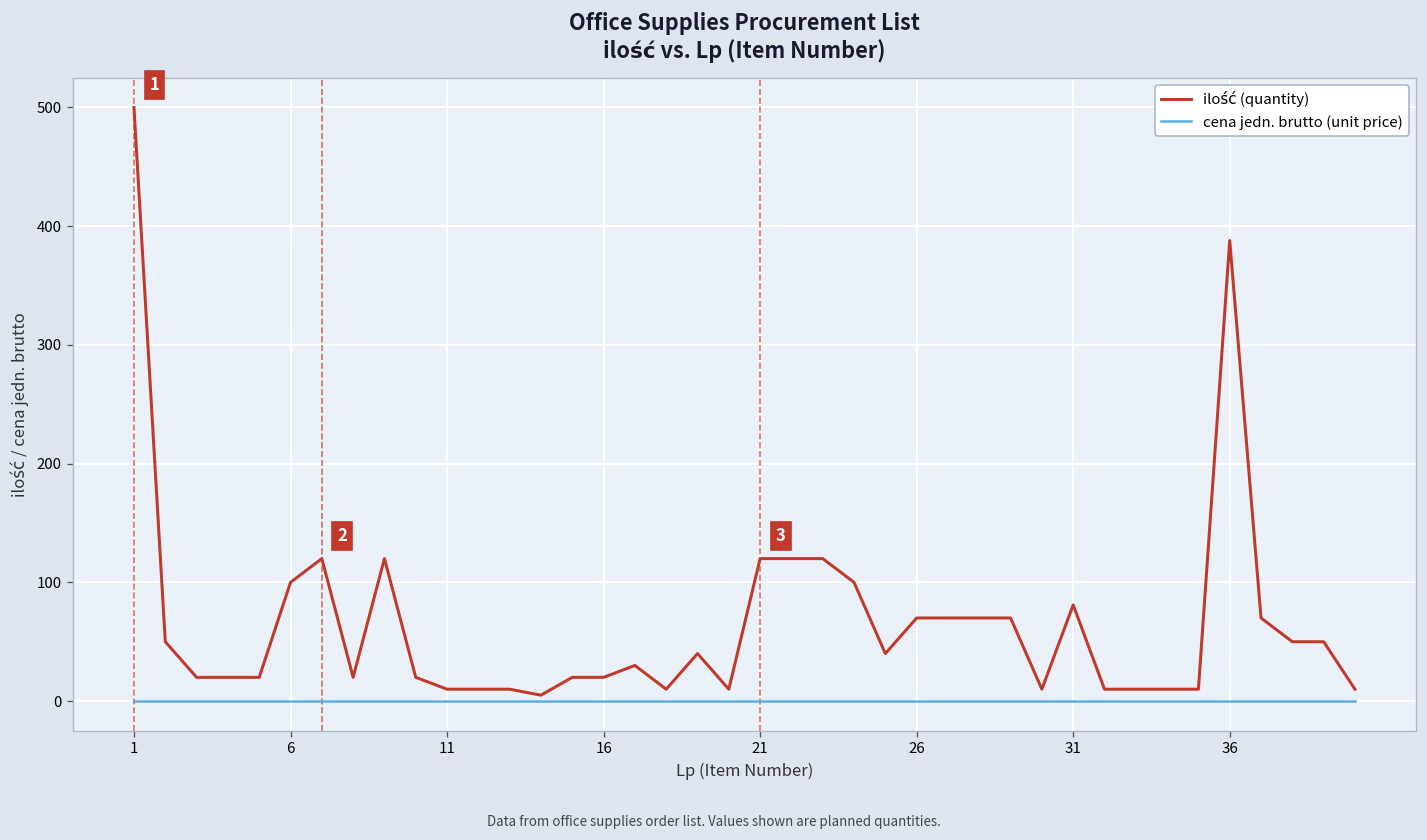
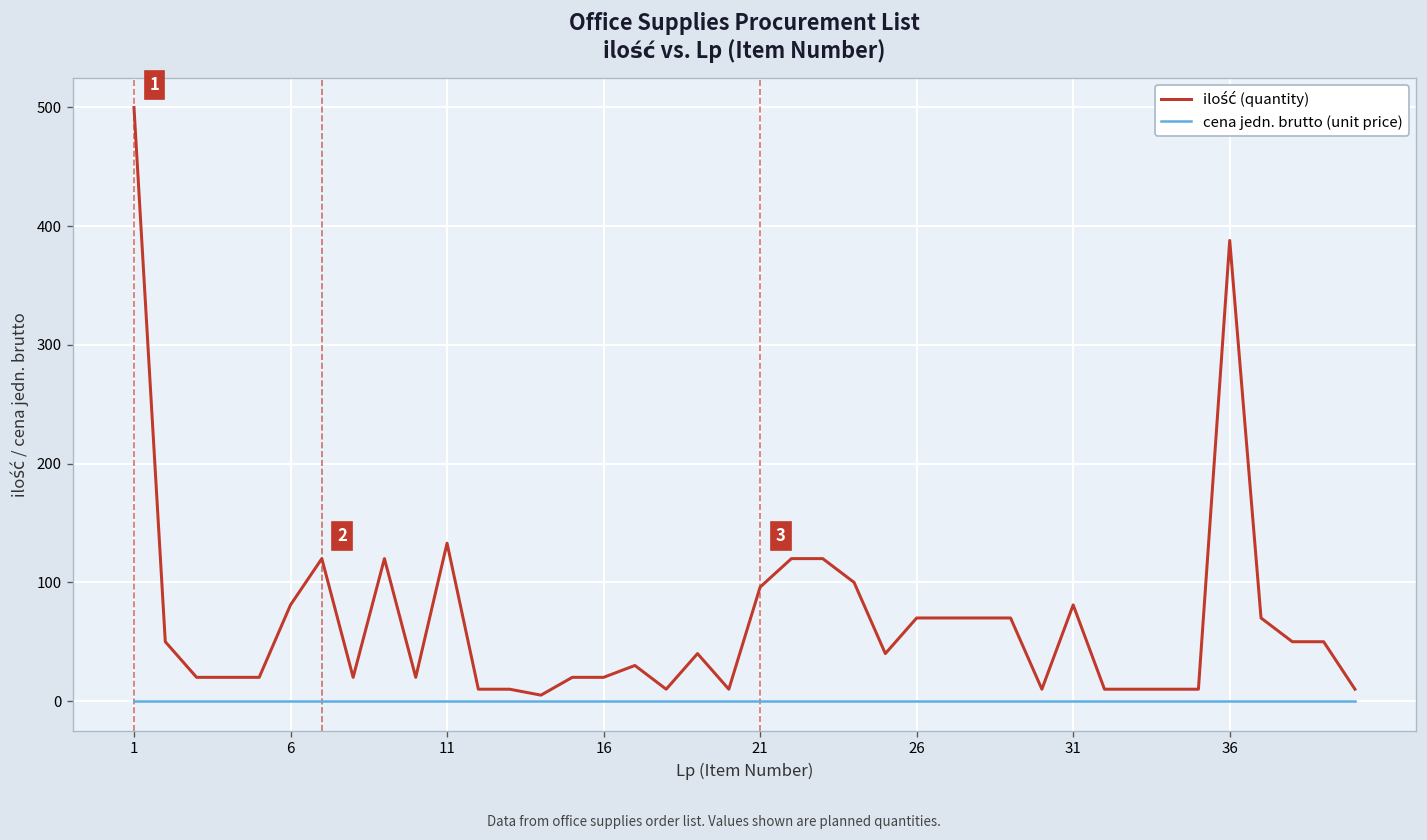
ilość (quantity), 6: 100 -> 80
ilość (quantity), 11: 10 -> 130
ilość (quantity), 21: 120 -> 100
